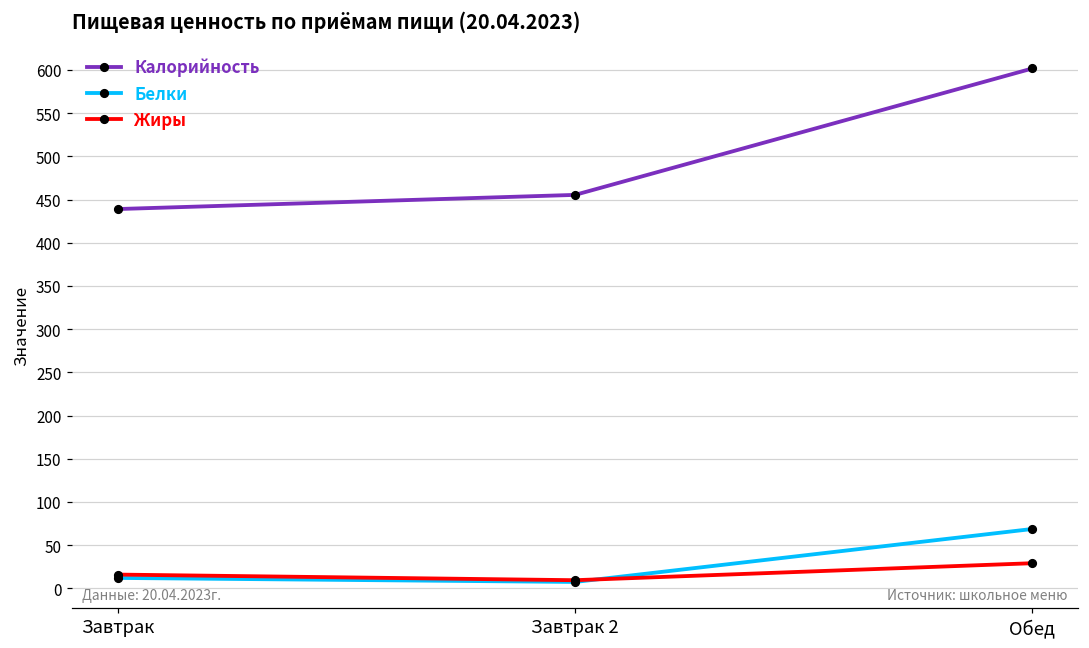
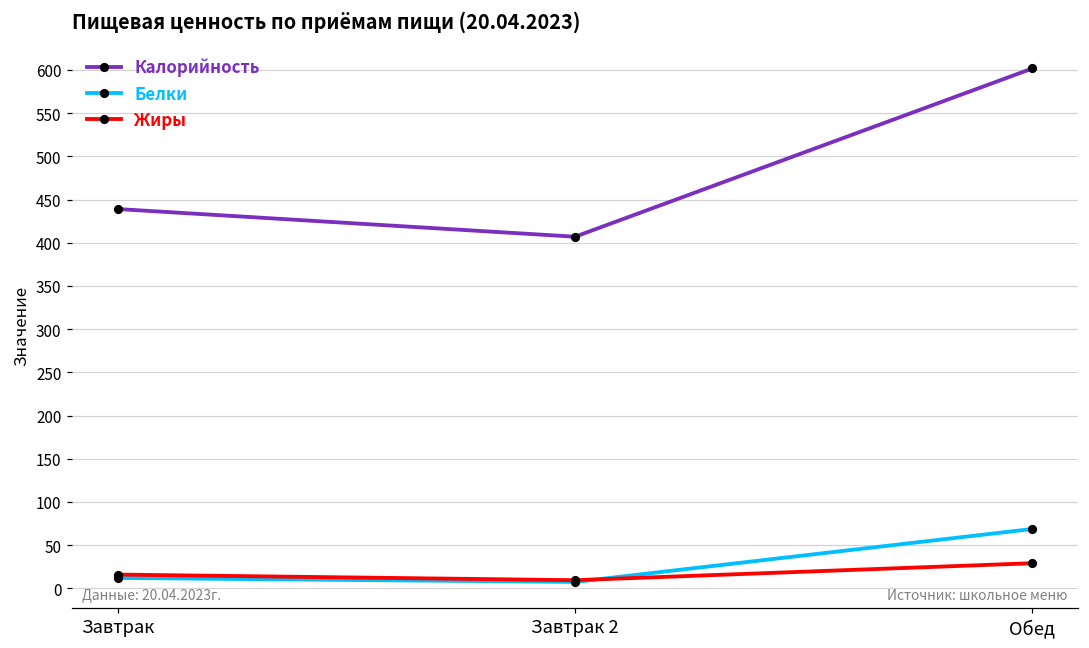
Калорийность, Завтрак 2: 460 -> 410
